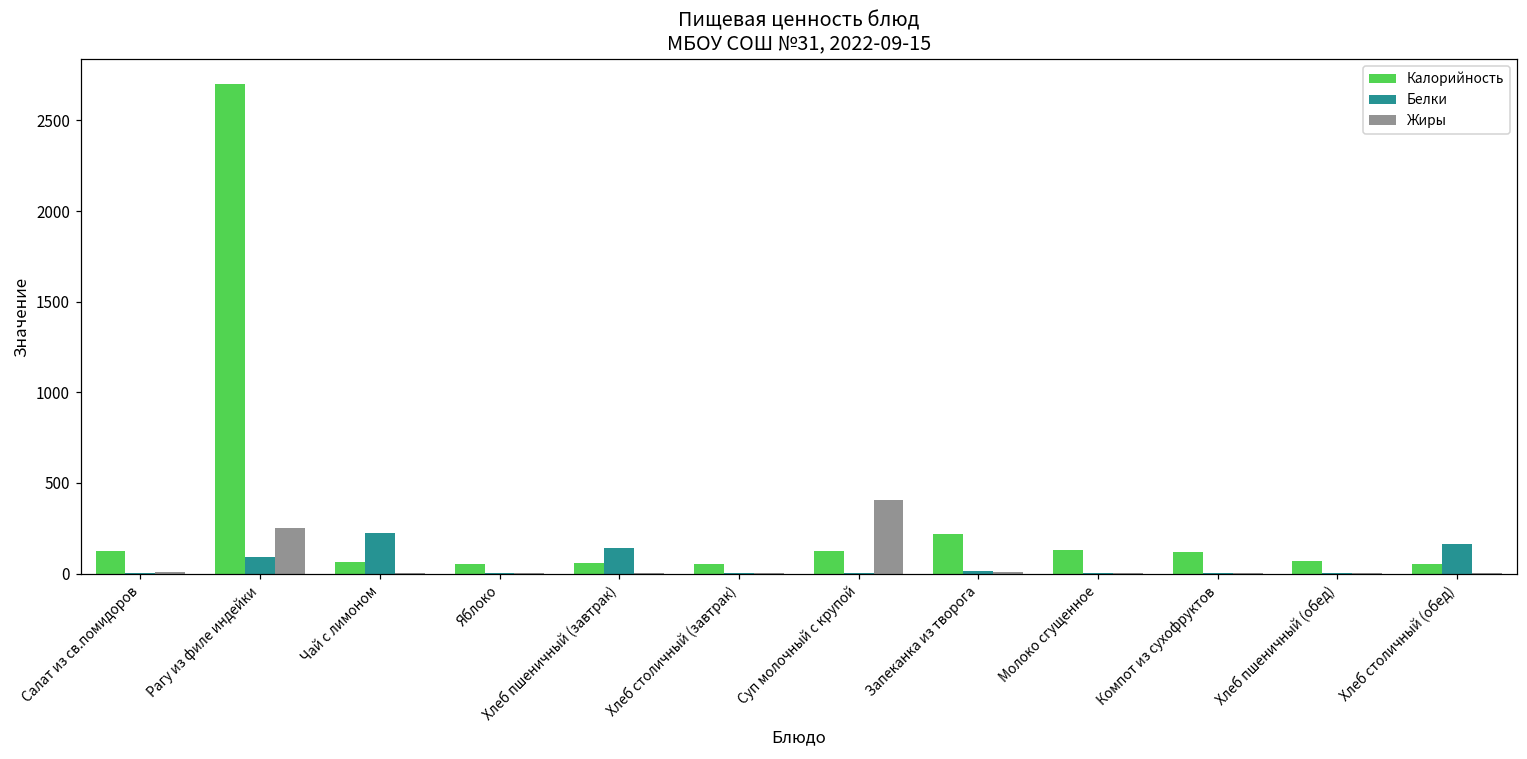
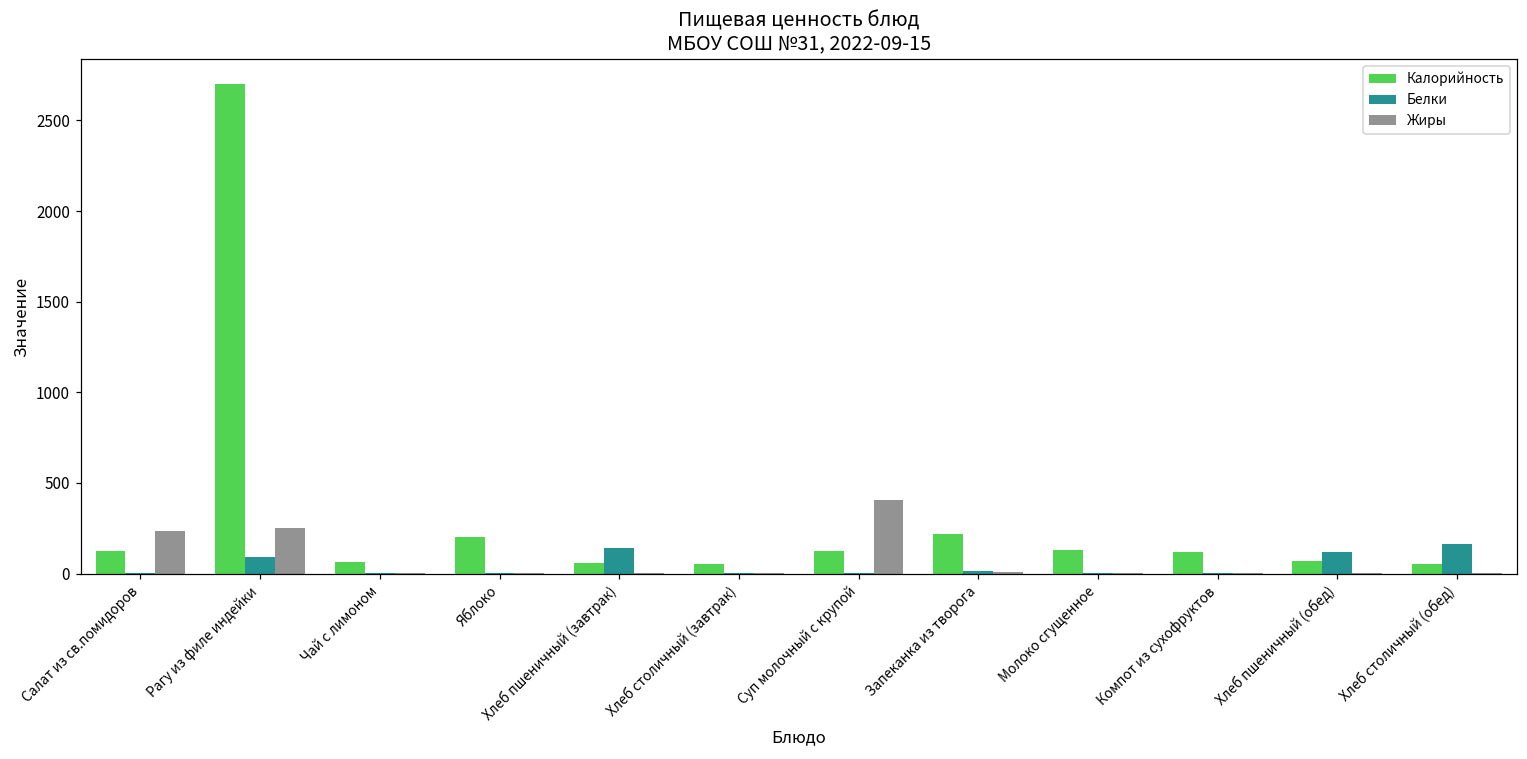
Жиры, Салат из св.помидоров: 10 -> 240
Белки, Чай с лимоном: 220 -> 0
Калорийность, Яблоко: 50 -> 200
Белки, Хлеб пшеничный (обед): 0 -> 120
